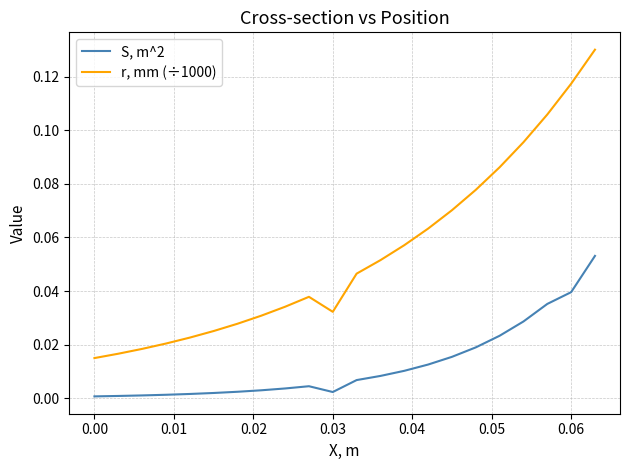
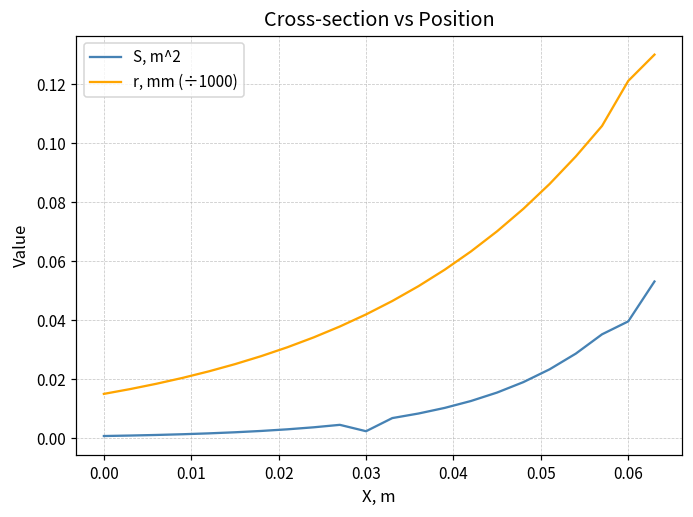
r, mm (÷1000), 0.03: 0.032 -> 0.042
r, mm (÷1000), 0.06: 0.117 -> 0.121
